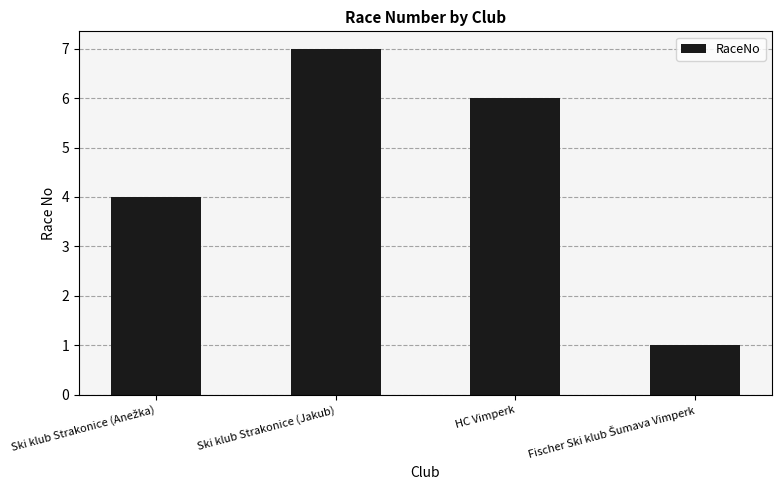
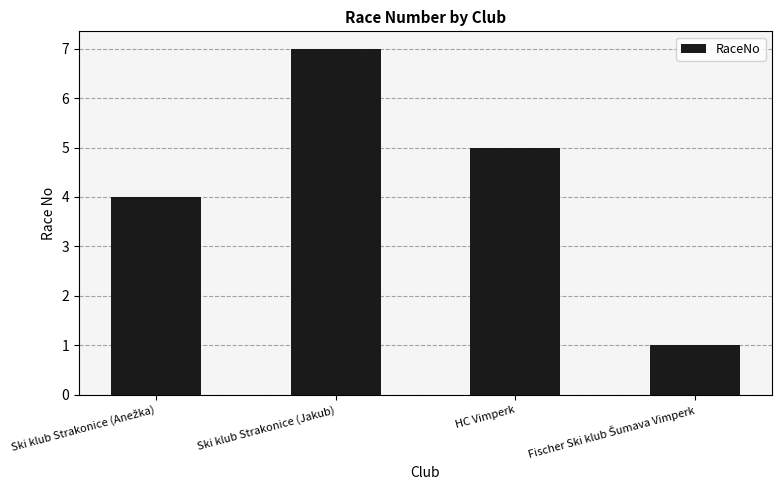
HC Vimperk: 6 -> 5
